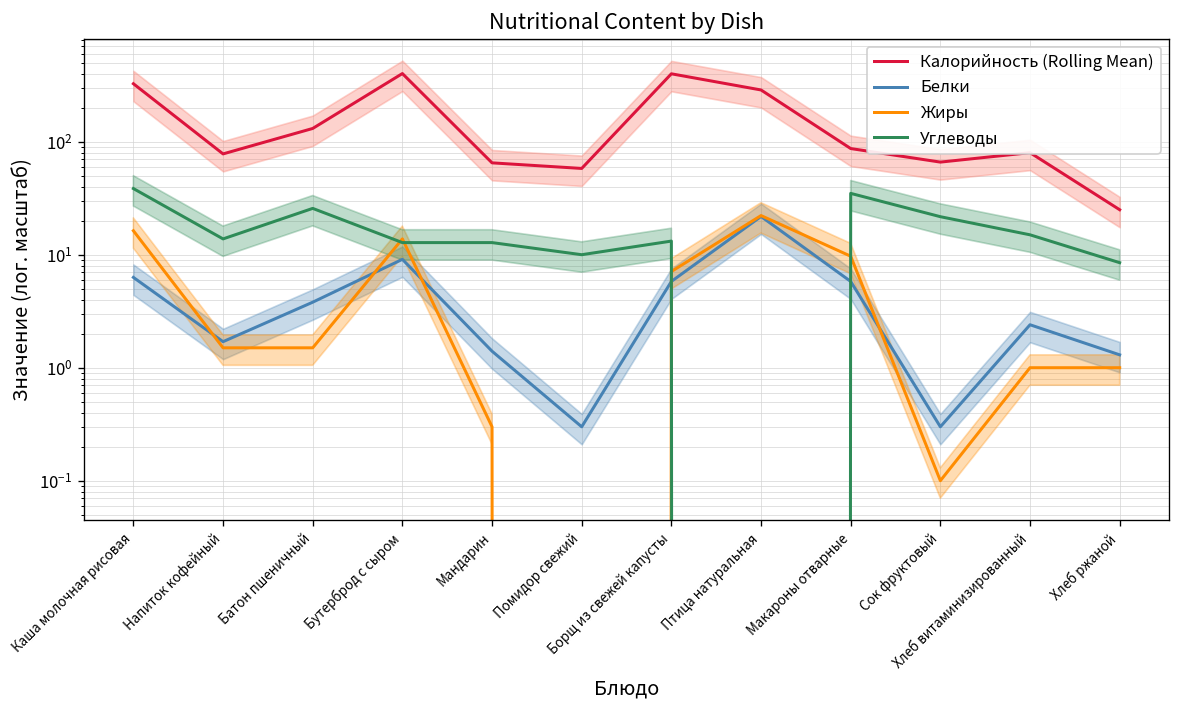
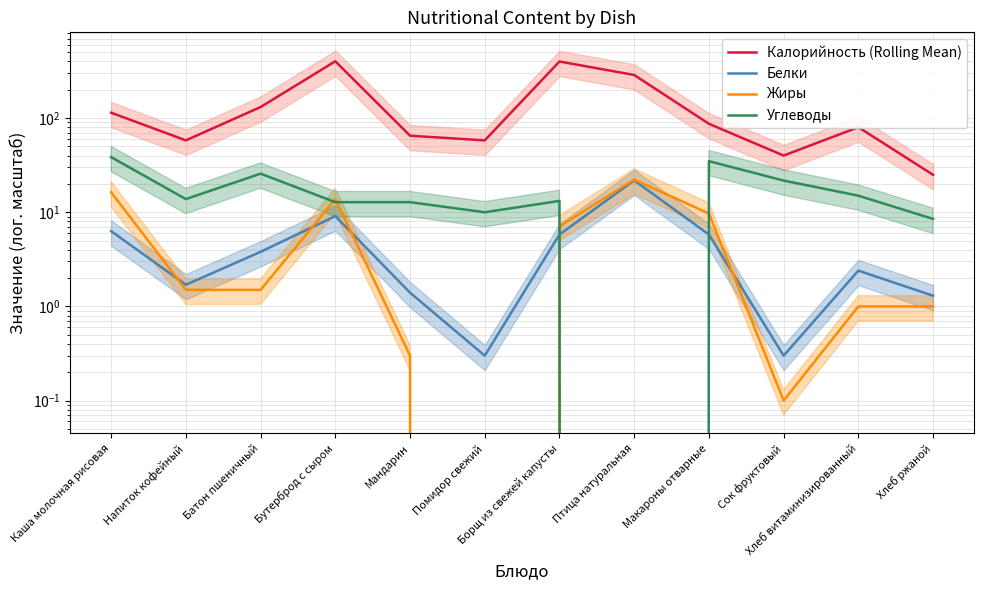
Калорийность (Rolling Mean), Каша молочная рисовая: 330 -> 110
Калорийность (Rolling Mean), Напиток кофейный: 80 -> 60
Калорийность (Rolling Mean), Сок фруктовый: 70 -> 40
